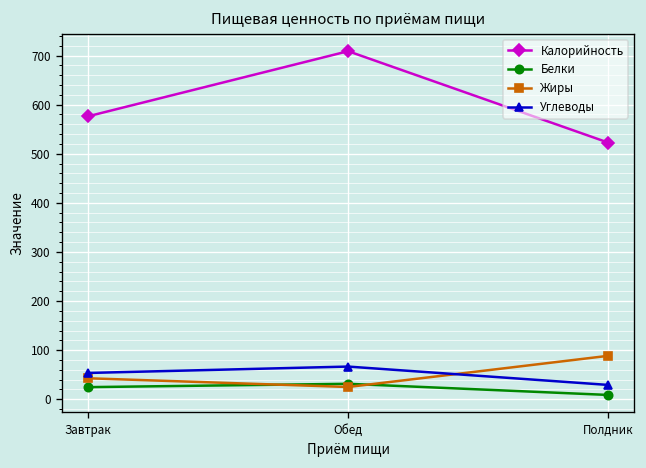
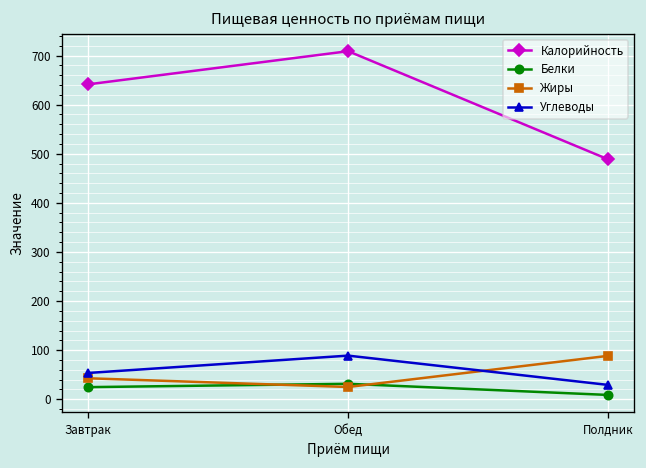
Калорийность, Завтрак: 580 -> 640
Углеводы, Обед: 70 -> 90
Калорийность, Полдник: 520 -> 490
